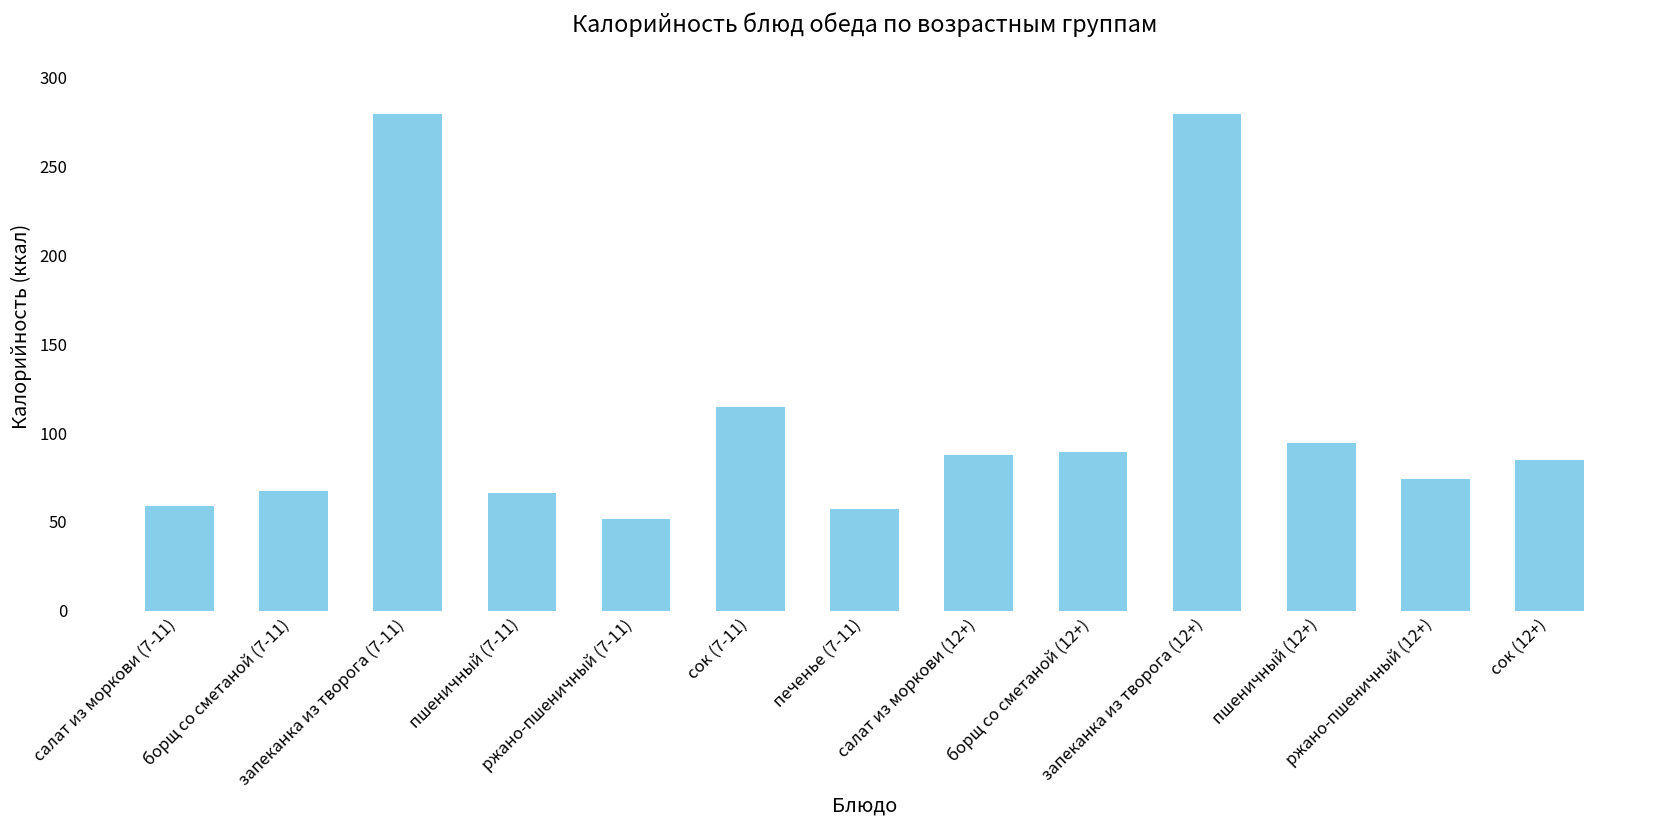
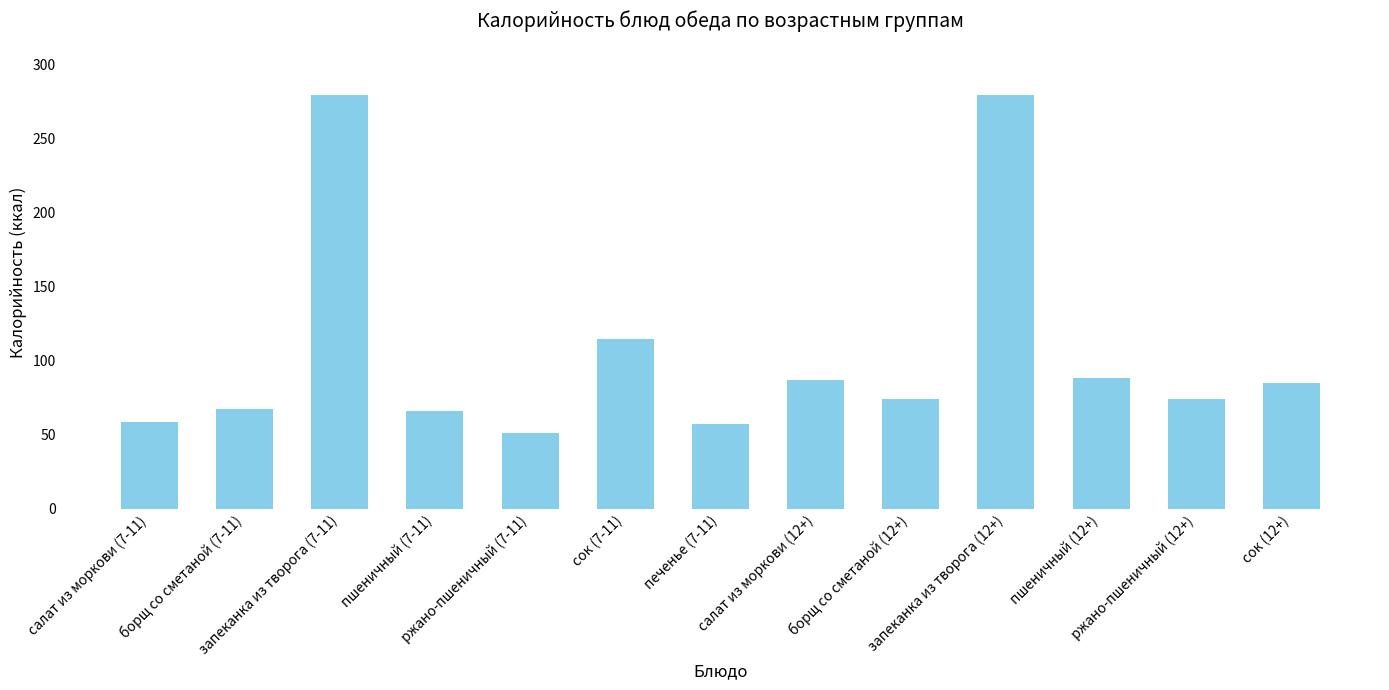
борщ со сметаной (12+): 89 -> 74
пшеничный (12+): 95 -> 88
